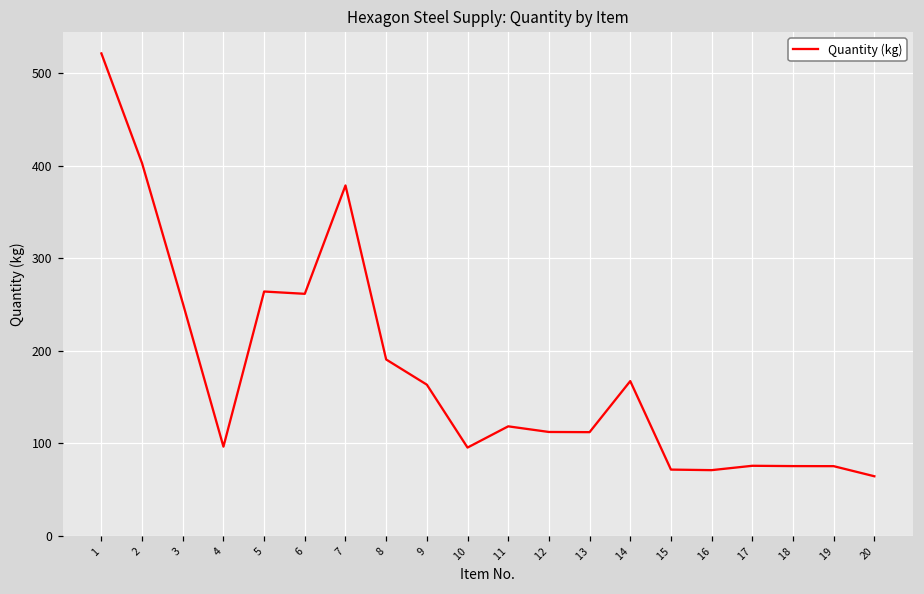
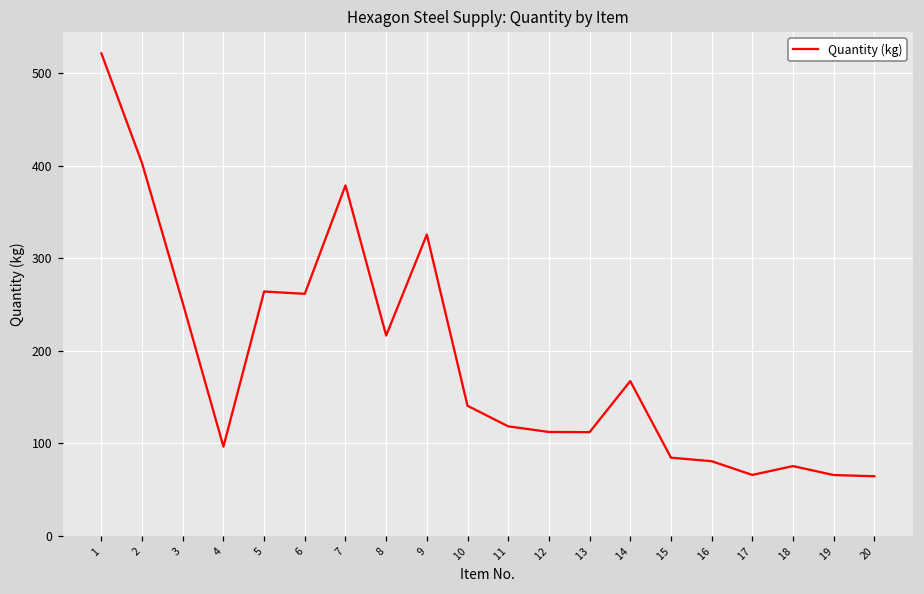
8: 190 -> 220
9: 160 -> 330
10: 100 -> 140
15: 70 -> 80
16: 70 -> 80
17: 80 -> 70
19: 80 -> 70
